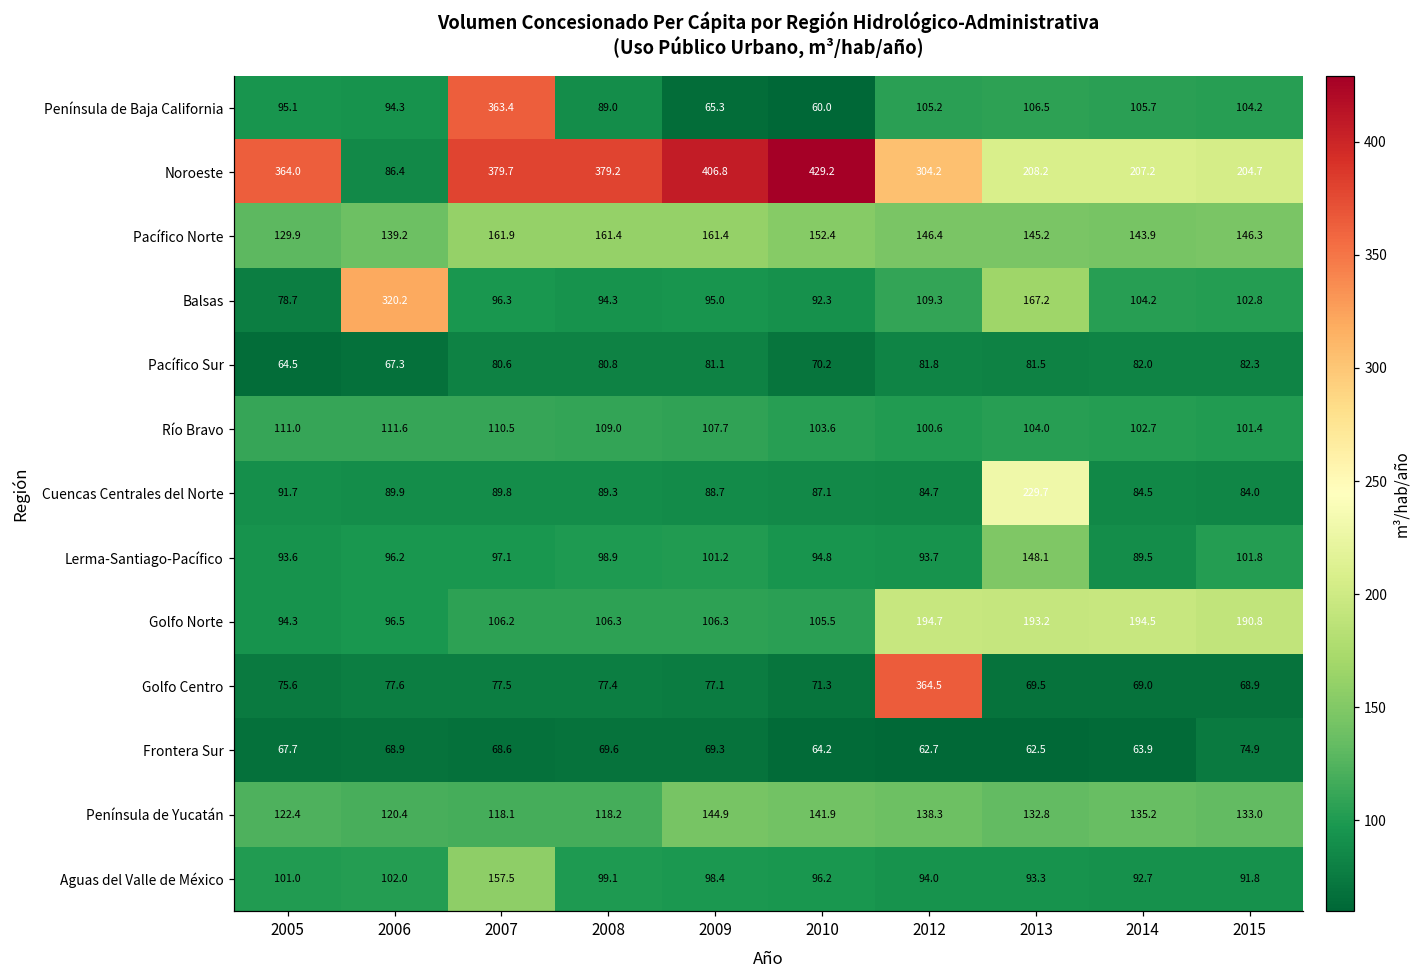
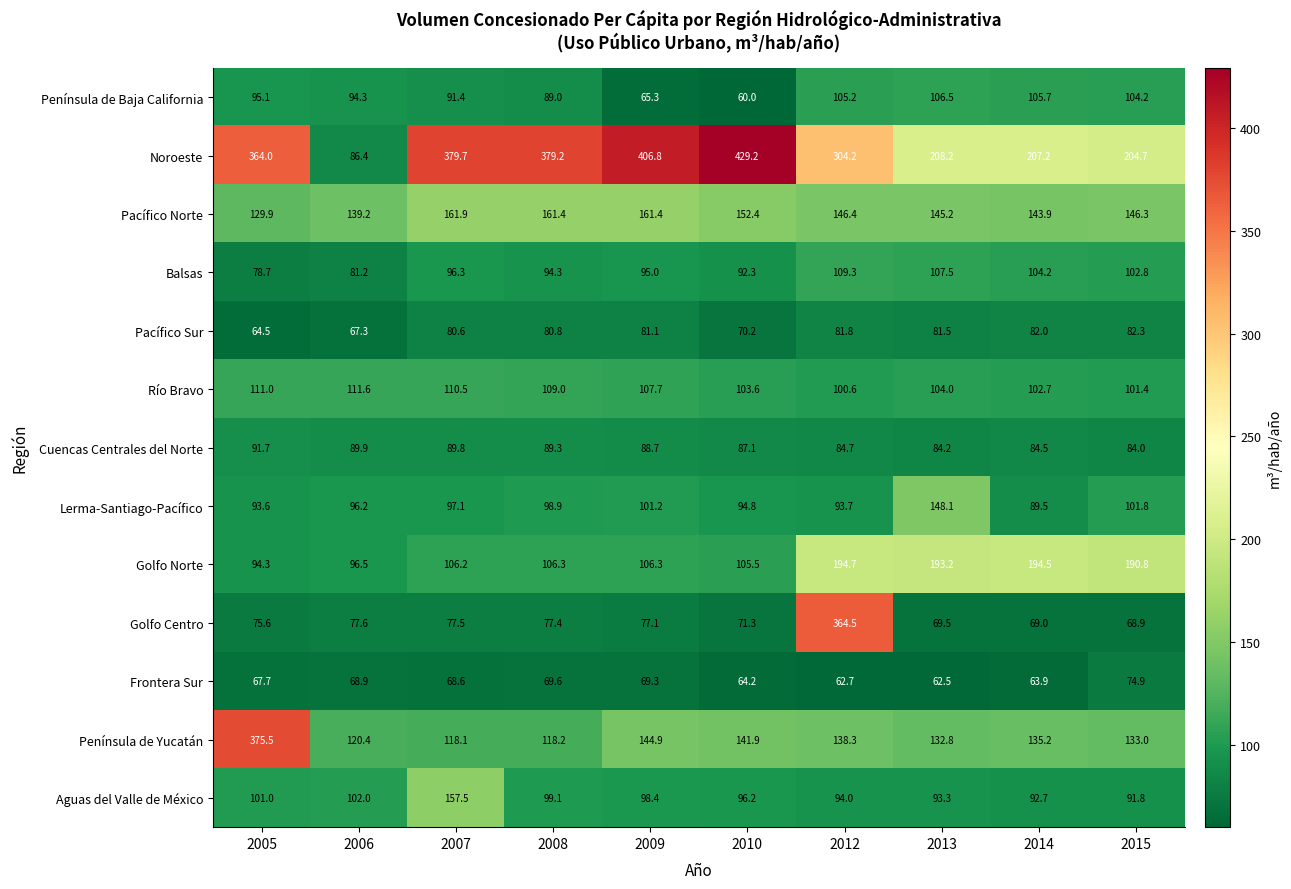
Península de Baja California, 2007: 363.4 -> 91.4
Balsas, 2006: 320.2 -> 81.2
Balsas, 2013: 167.2 -> 107.5
Cuencas Centrales del Norte, 2013: 229.7 -> 84.2
Península de Yucatán, 2005: 122.4 -> 375.5
